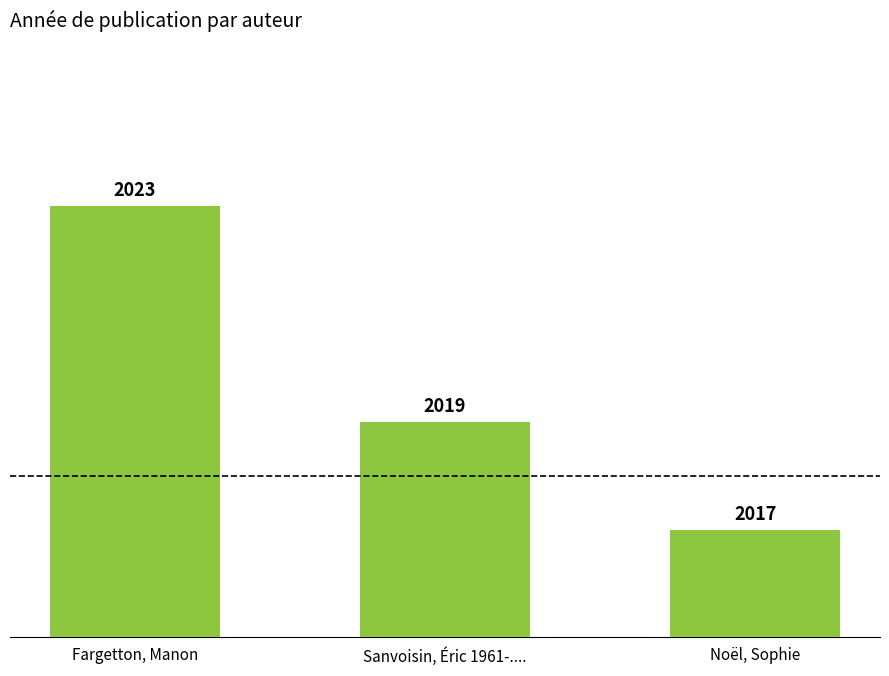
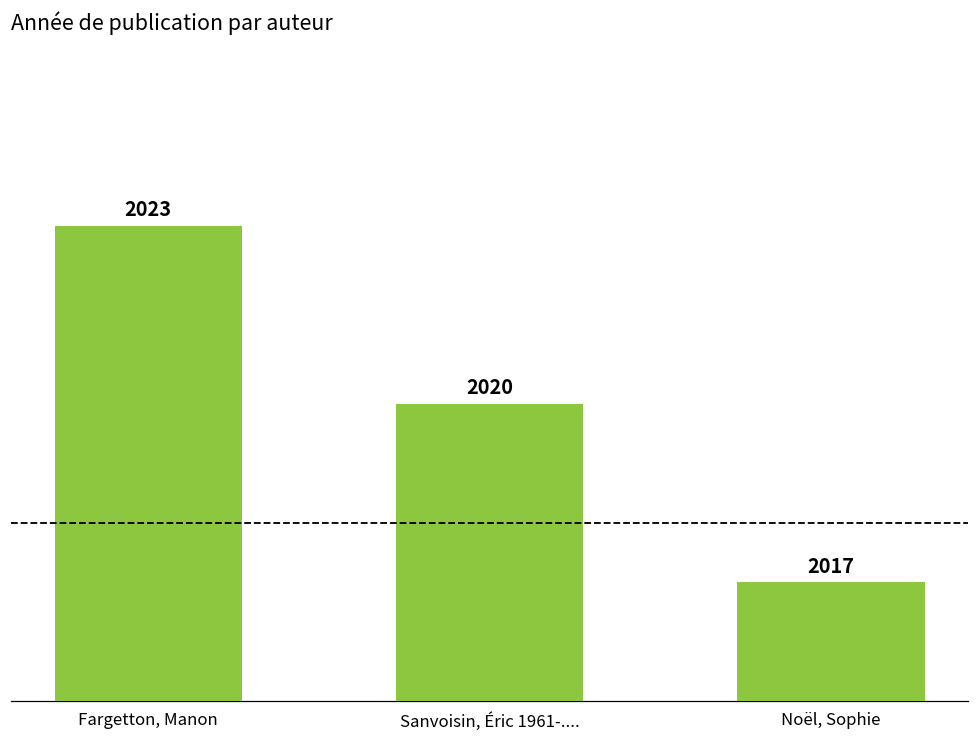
Sanvoisin, Éric 1961-....: 2019 -> 2020
